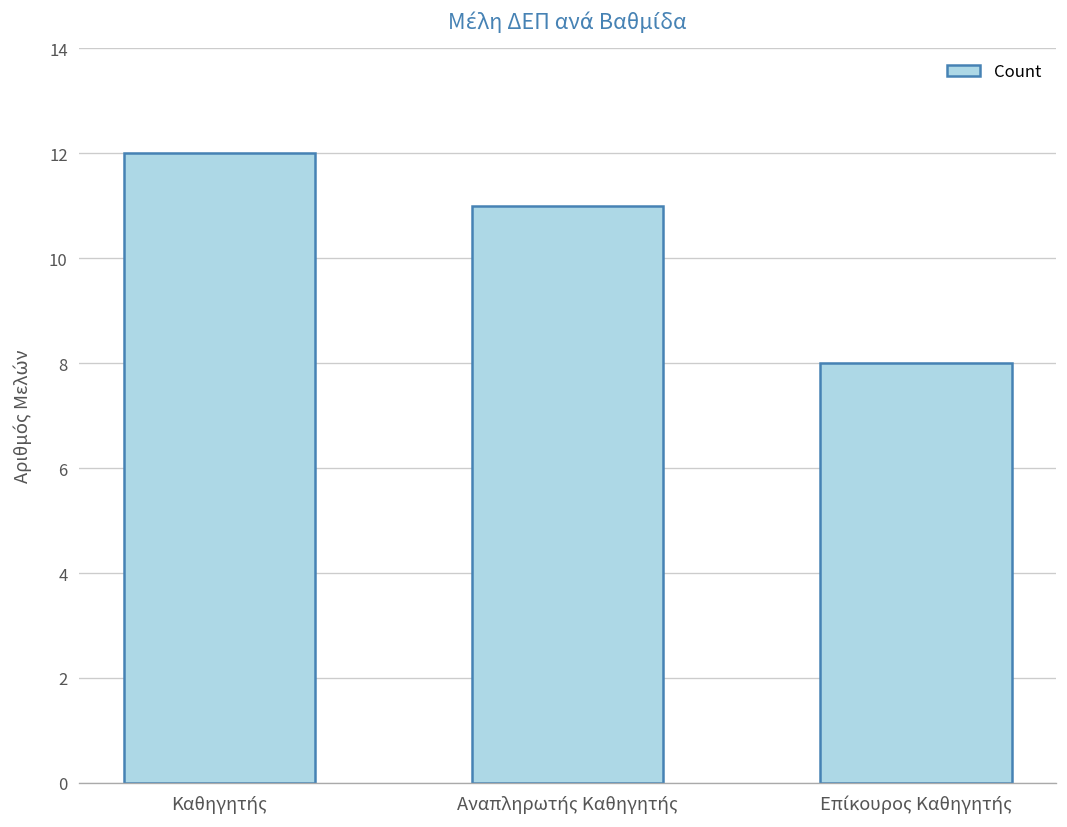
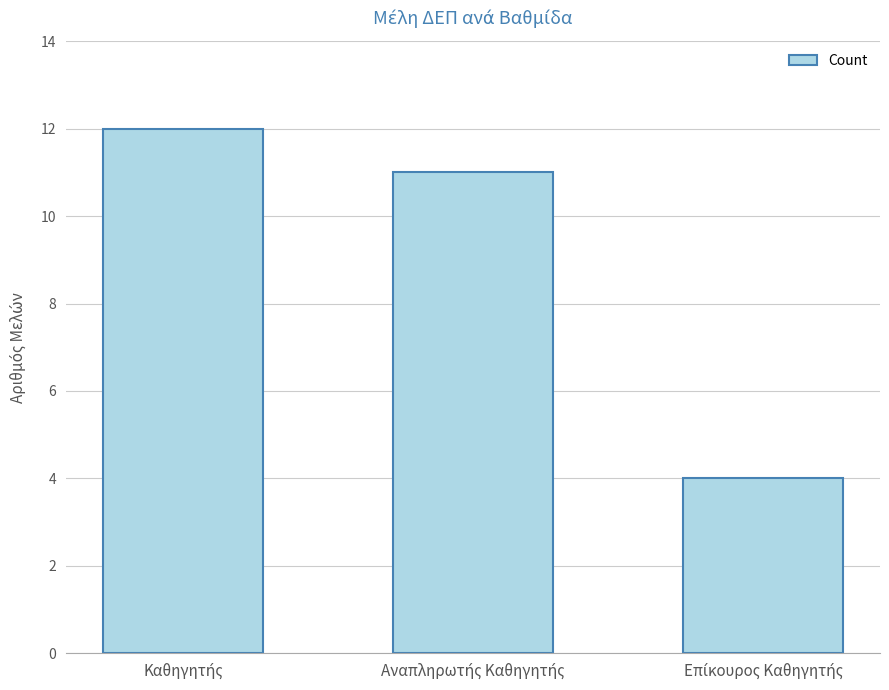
Επίκουρος Καθηγητής: 8 -> 4
